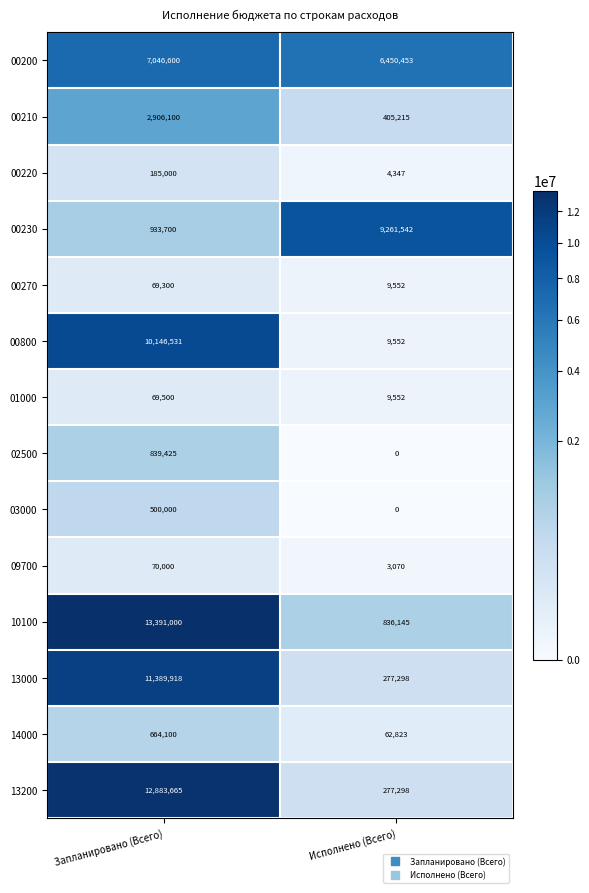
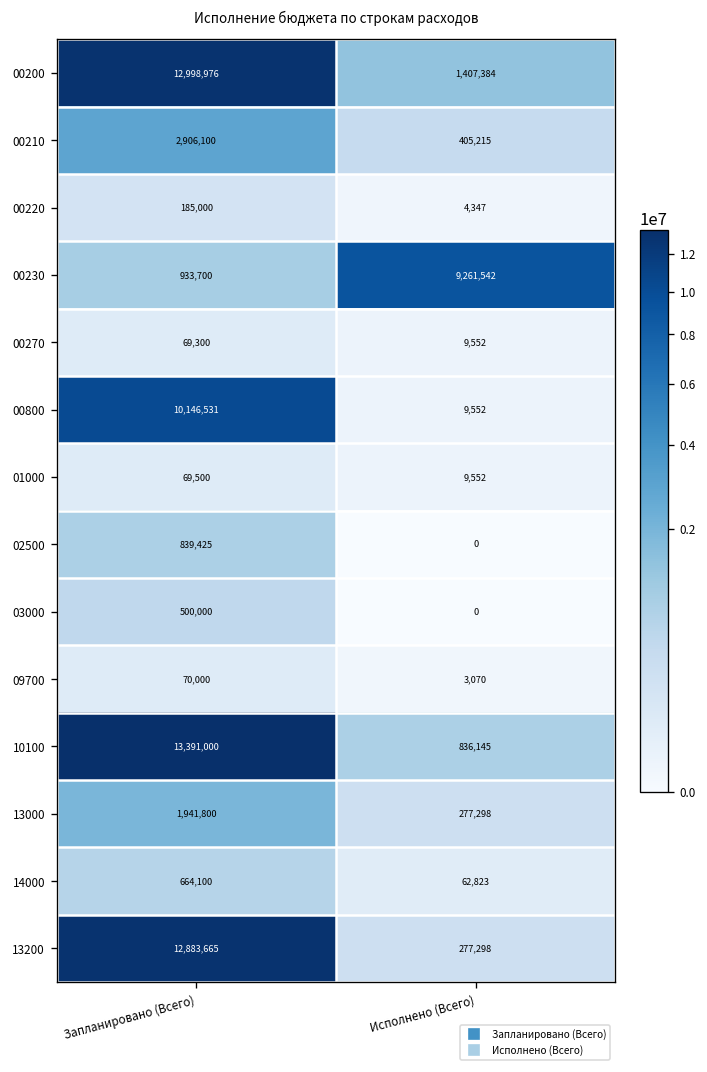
00200, Запланировано (Всего): 7,046,600 -> 12,998,976
00200, Исполнено (Всего): 6,450,453 -> 1,407,384
13000, Запланировано (Всего): 11,389,918 -> 1,941,800
